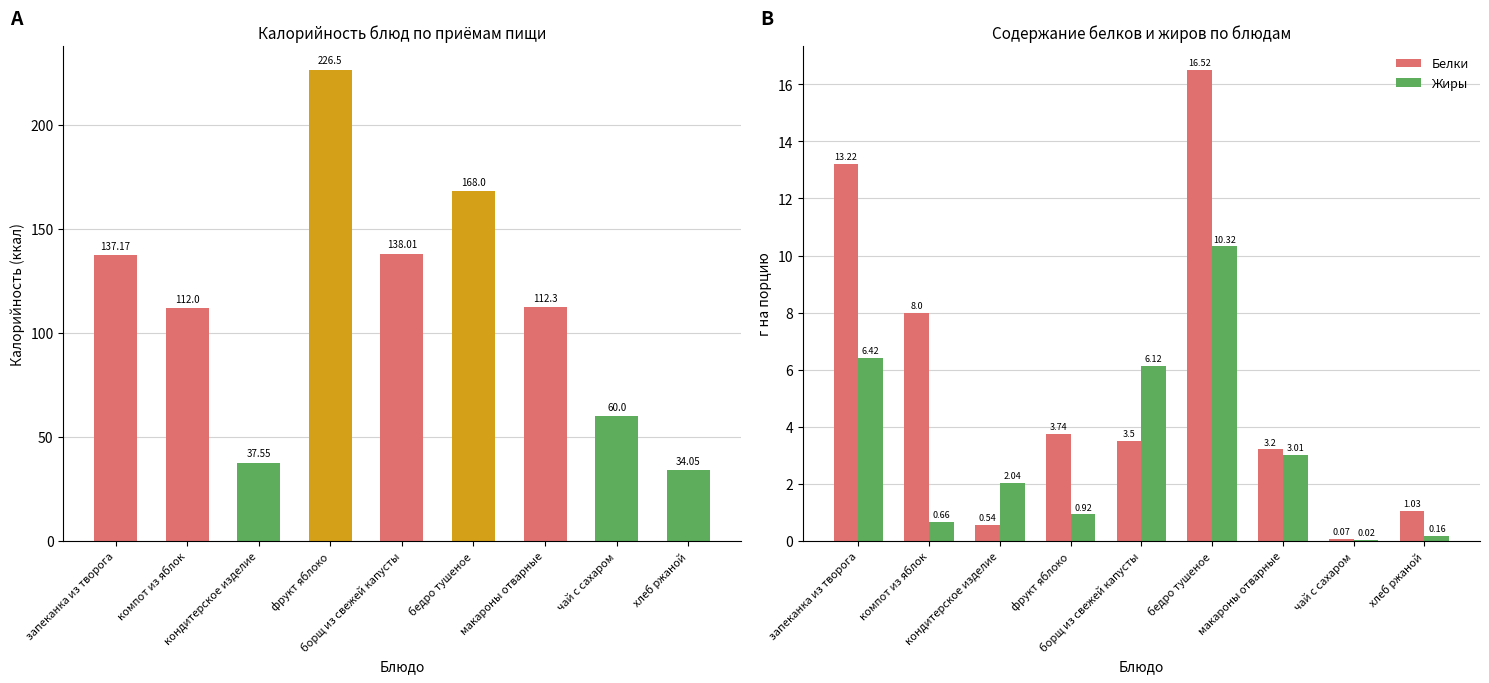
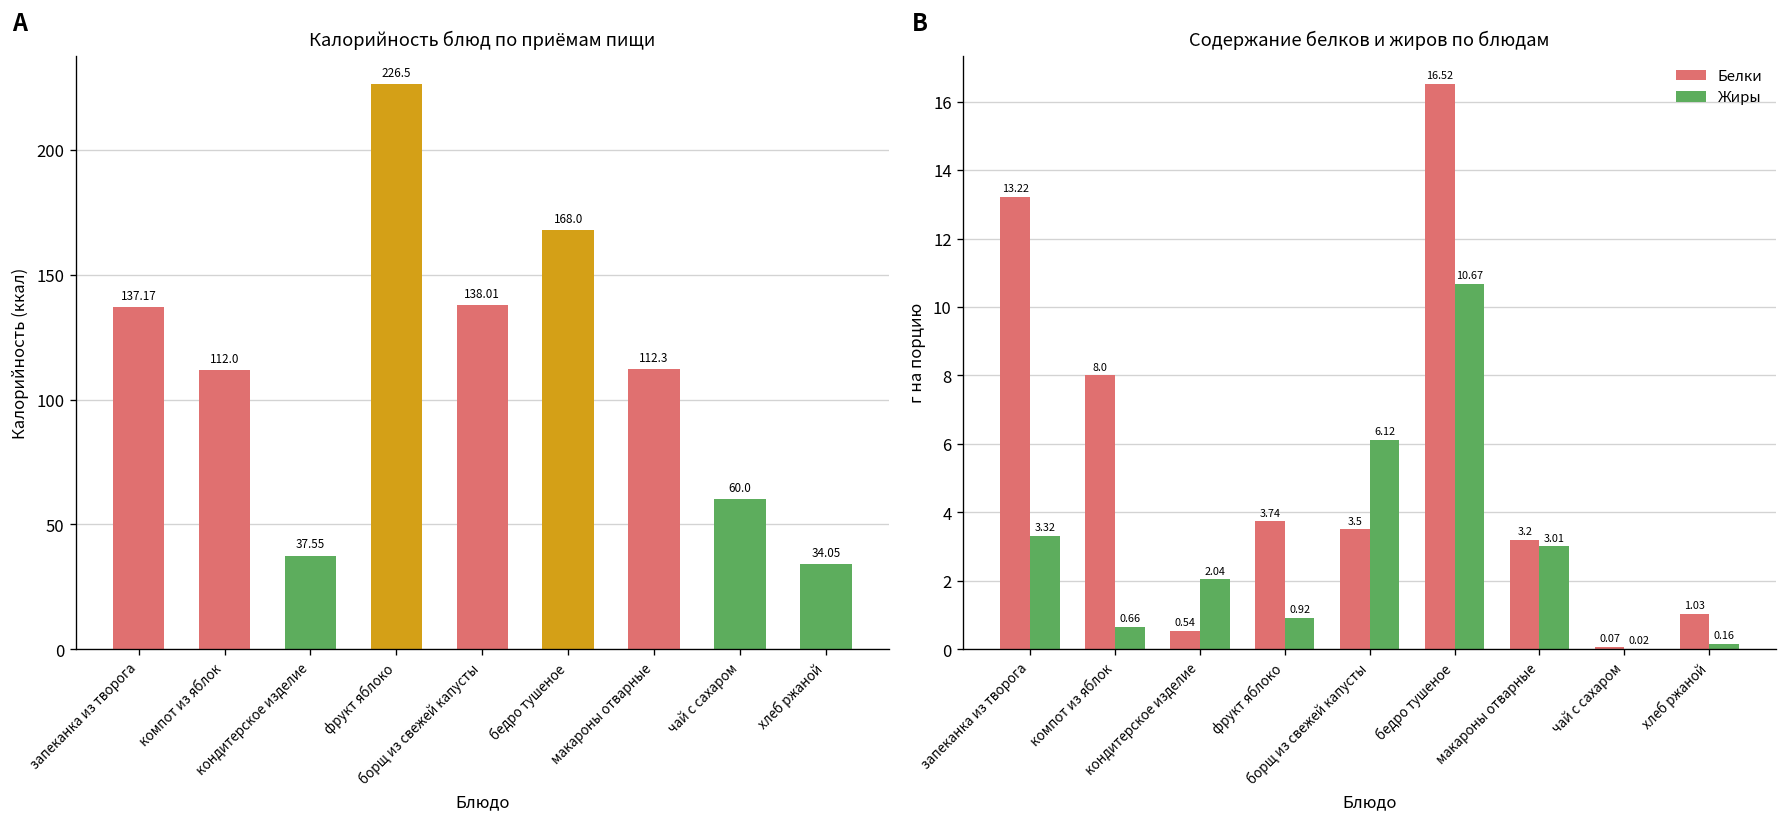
Содержание белков и жиров по блюдам, Жиры, запеканка из творога: 6.42 -> 3.32
Содержание белков и жиров по блюдам, Жиры, бедро тушеное: 10.32 -> 10.67
